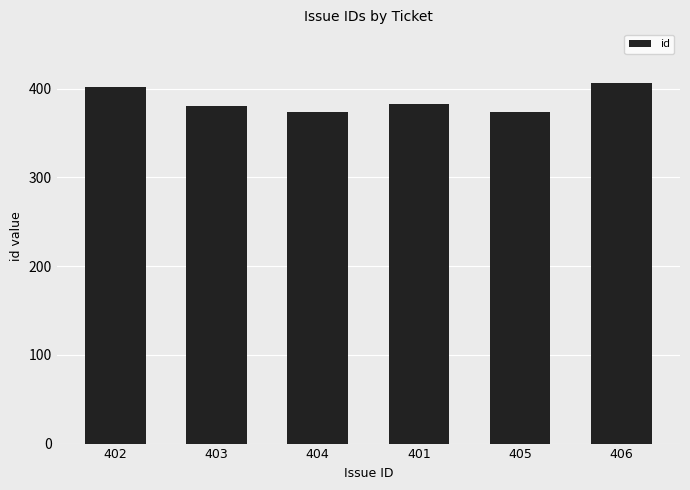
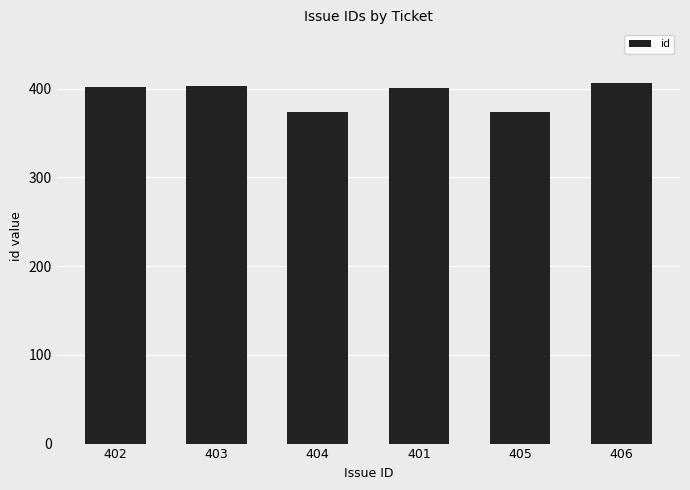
403: 380 -> 400
401: 380 -> 400
